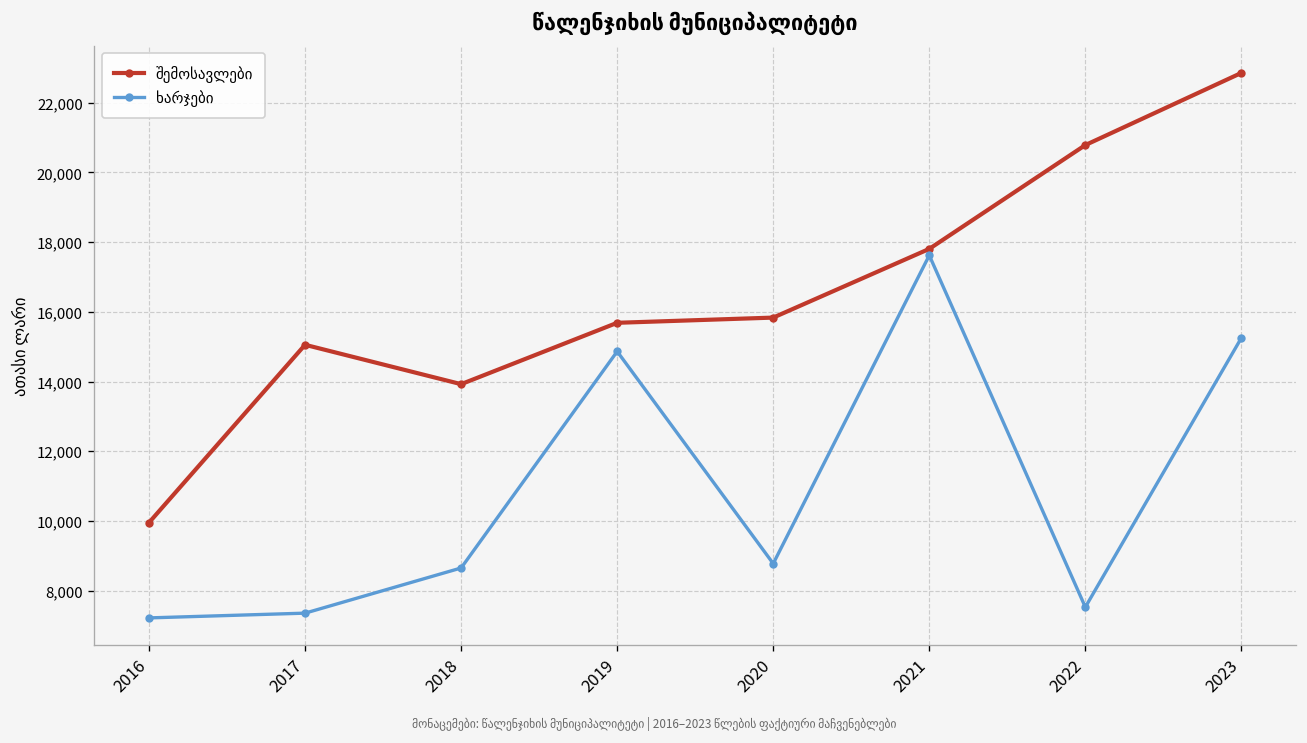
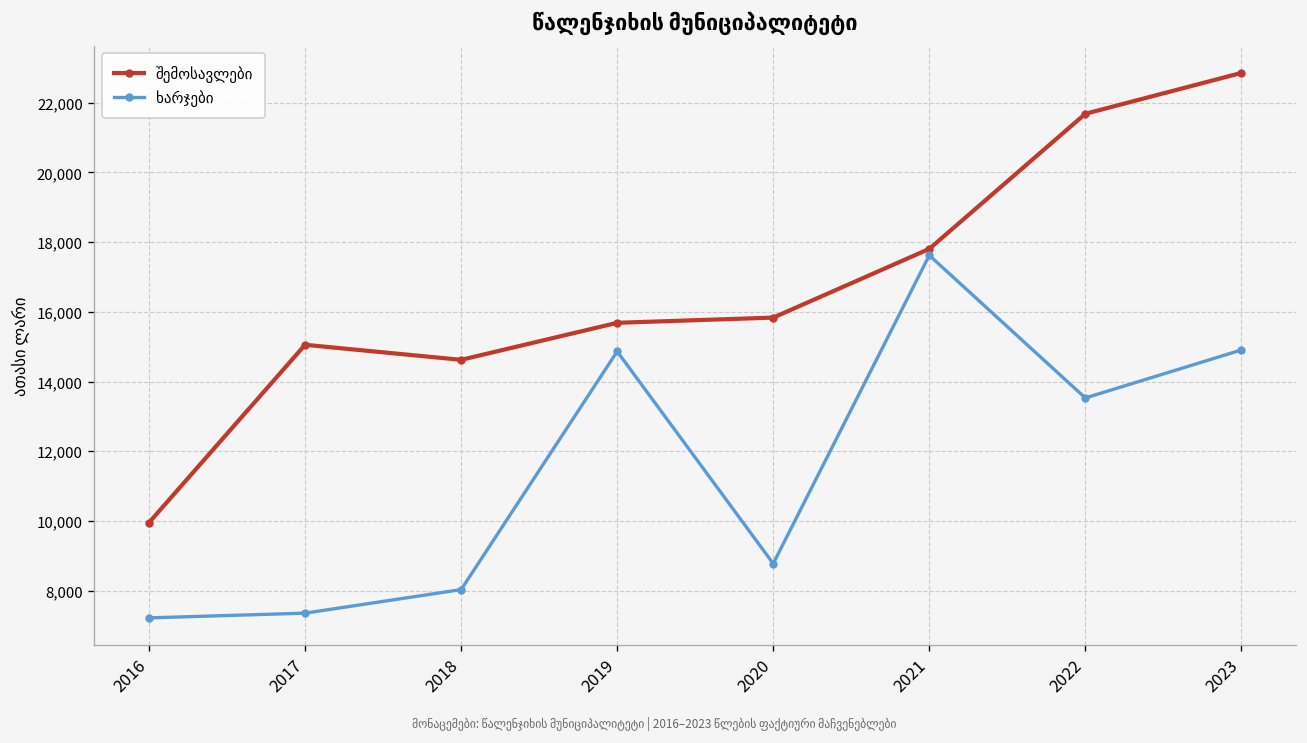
შემოსავლები, 2018: 13,900 -> 14,600
ხარჯები, 2018: 8,600 -> 8,000
შემოსავლები, 2022: 20,800 -> 21,700
ხარჯები, 2022: 7,500 -> 13,500
ხარჯები, 2023: 15,300 -> 14,900
